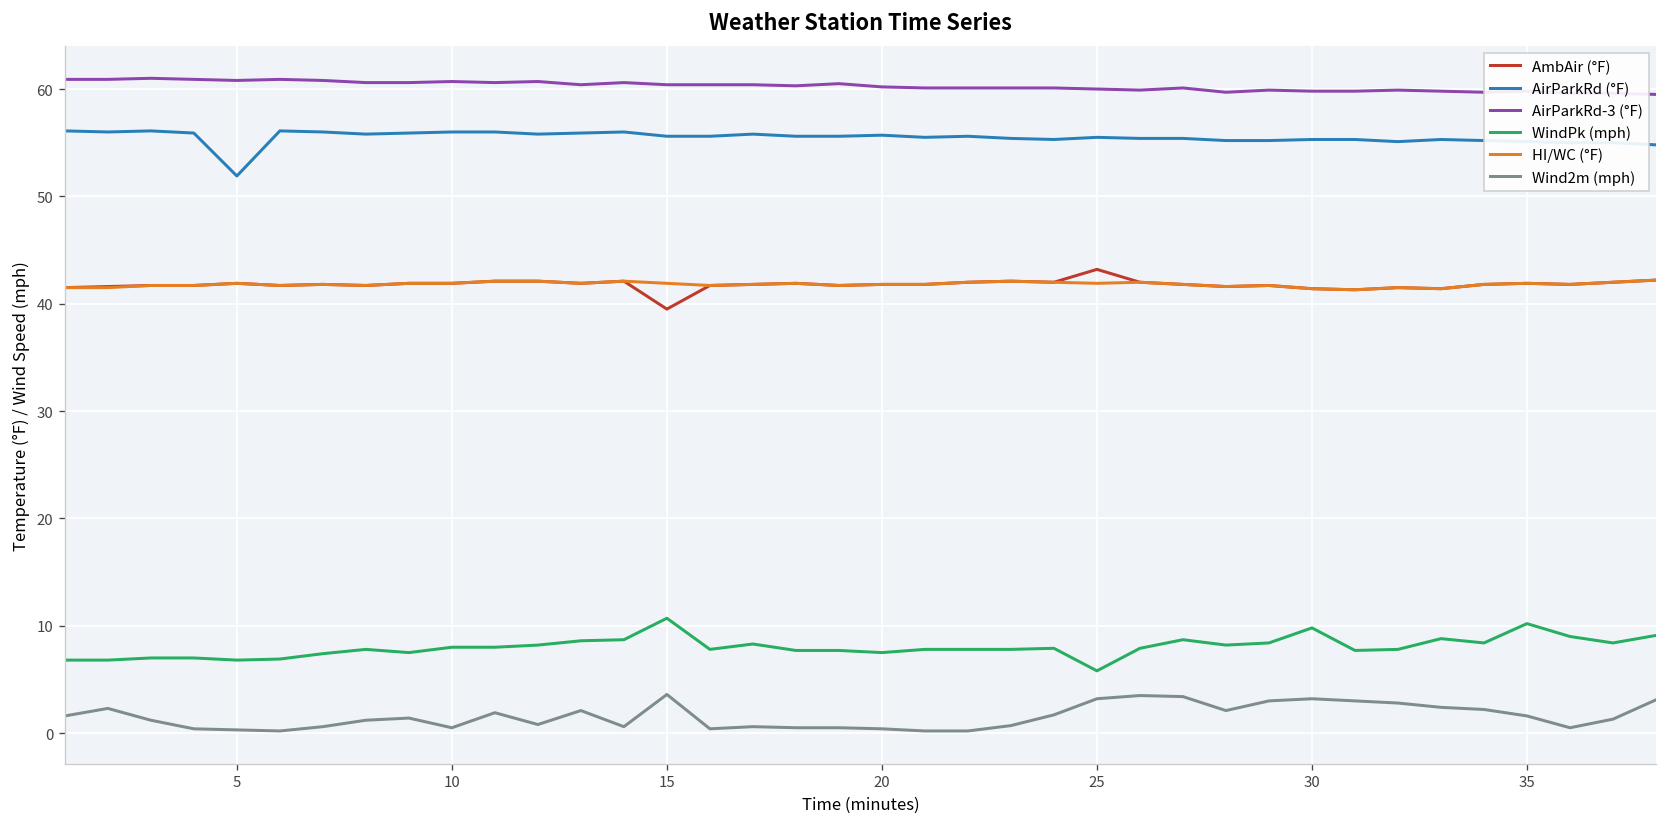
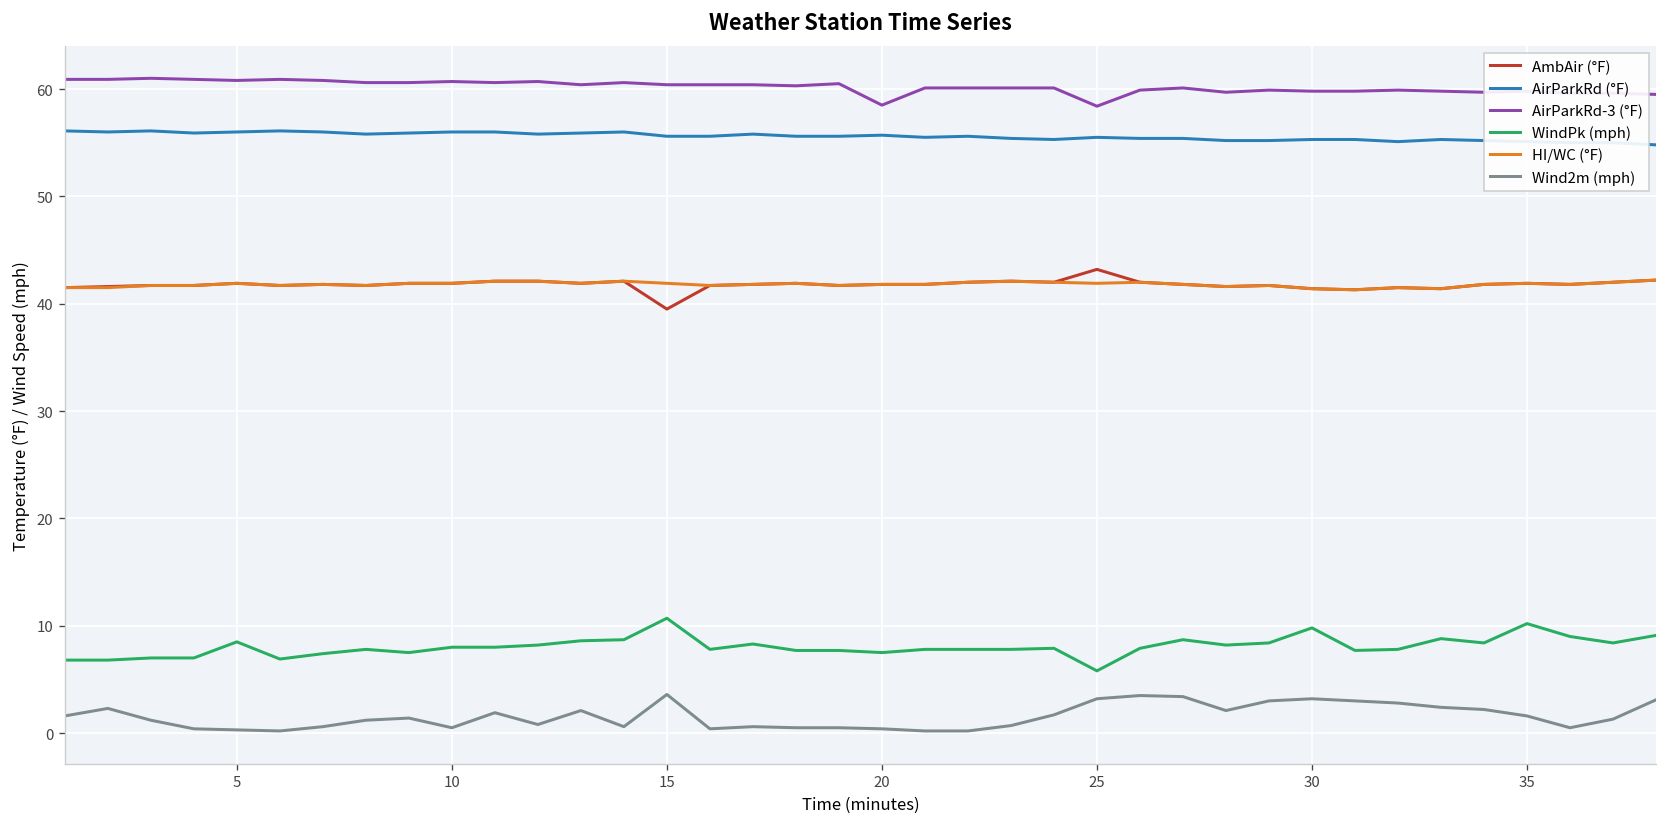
AirParkRd (°F), 5: 52 -> 56
WindPk (mph), 5: 7 -> 9
AirParkRd-3 (°F), 20: 60 -> 59
AirParkRd-3 (°F), 25: 60 -> 58
